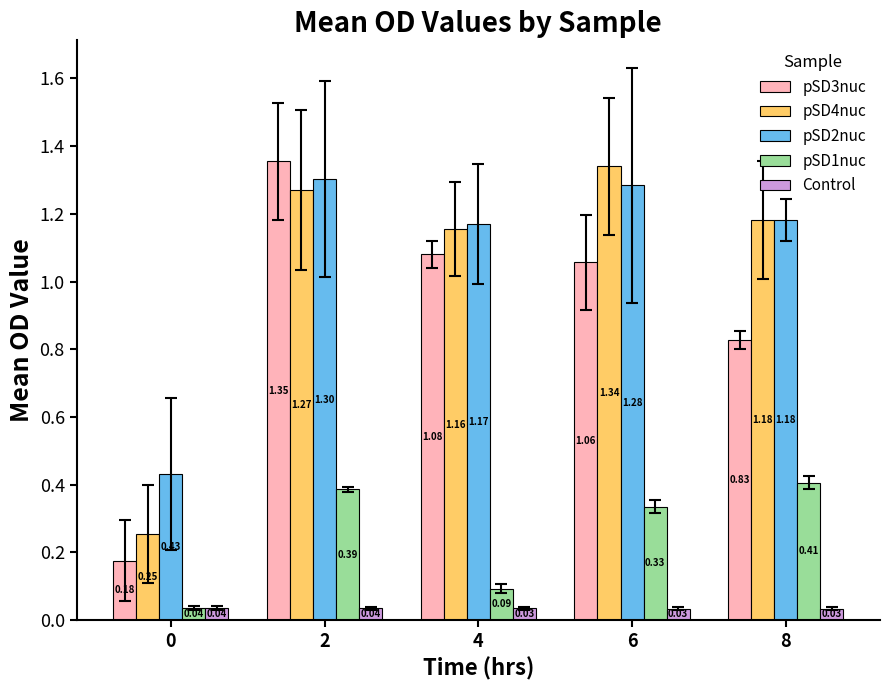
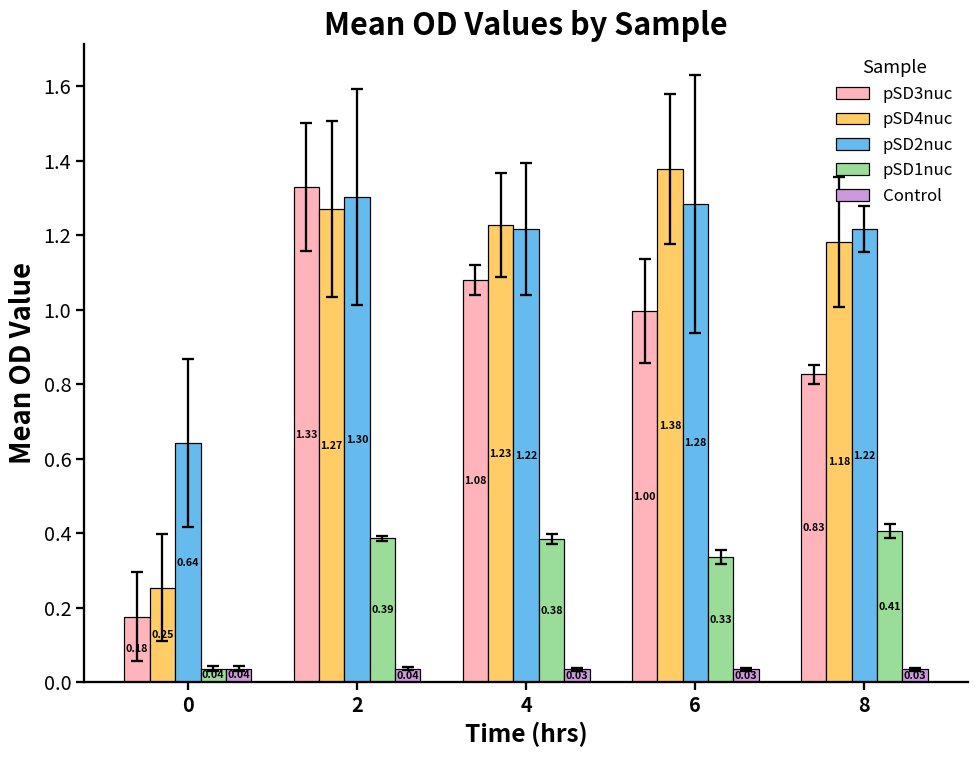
pSD2nuc, 0: 0.43 -> 0.64
pSD3nuc, 2: 1.35 -> 1.33
pSD4nuc, 4: 1.16 -> 1.23
pSD2nuc, 4: 1.17 -> 1.22
pSD1nuc, 4: 0.09 -> 0.38
pSD3nuc, 6: 1.06 -> 1.00
pSD4nuc, 6: 1.34 -> 1.38
pSD2nuc, 8: 1.18 -> 1.22
